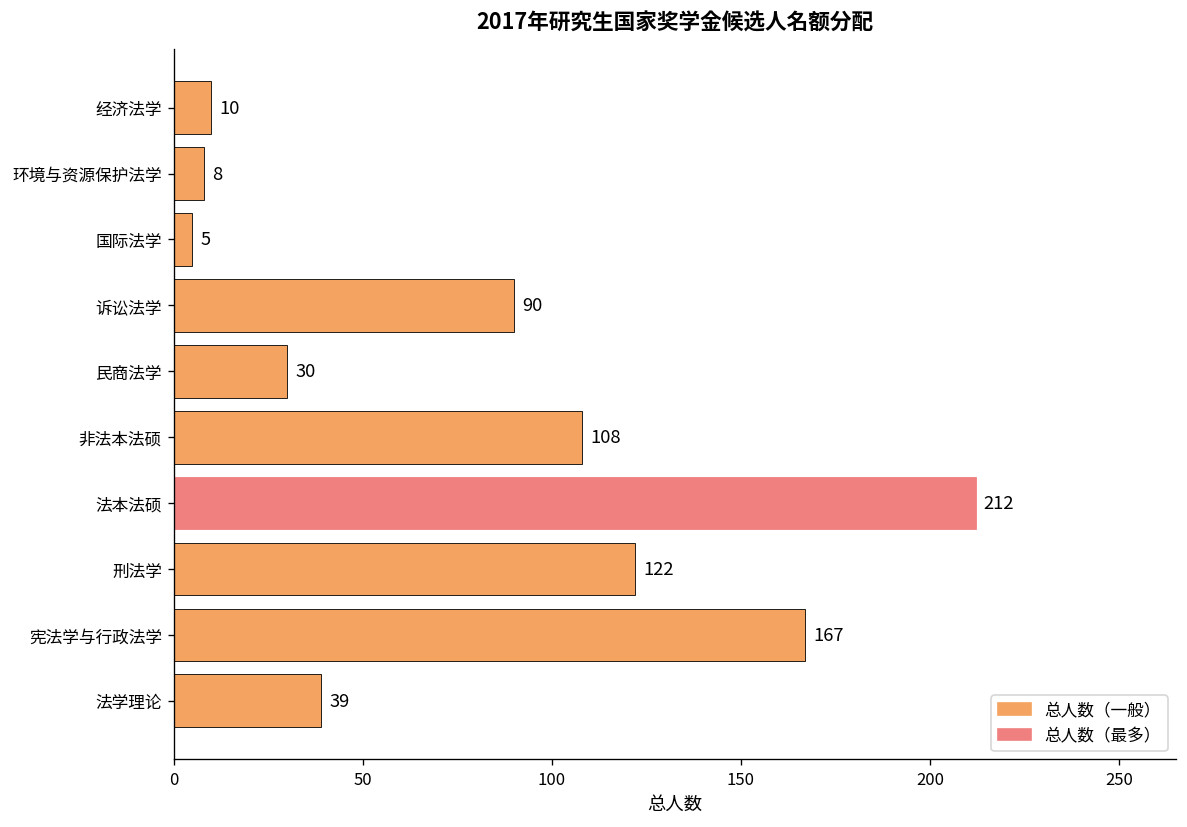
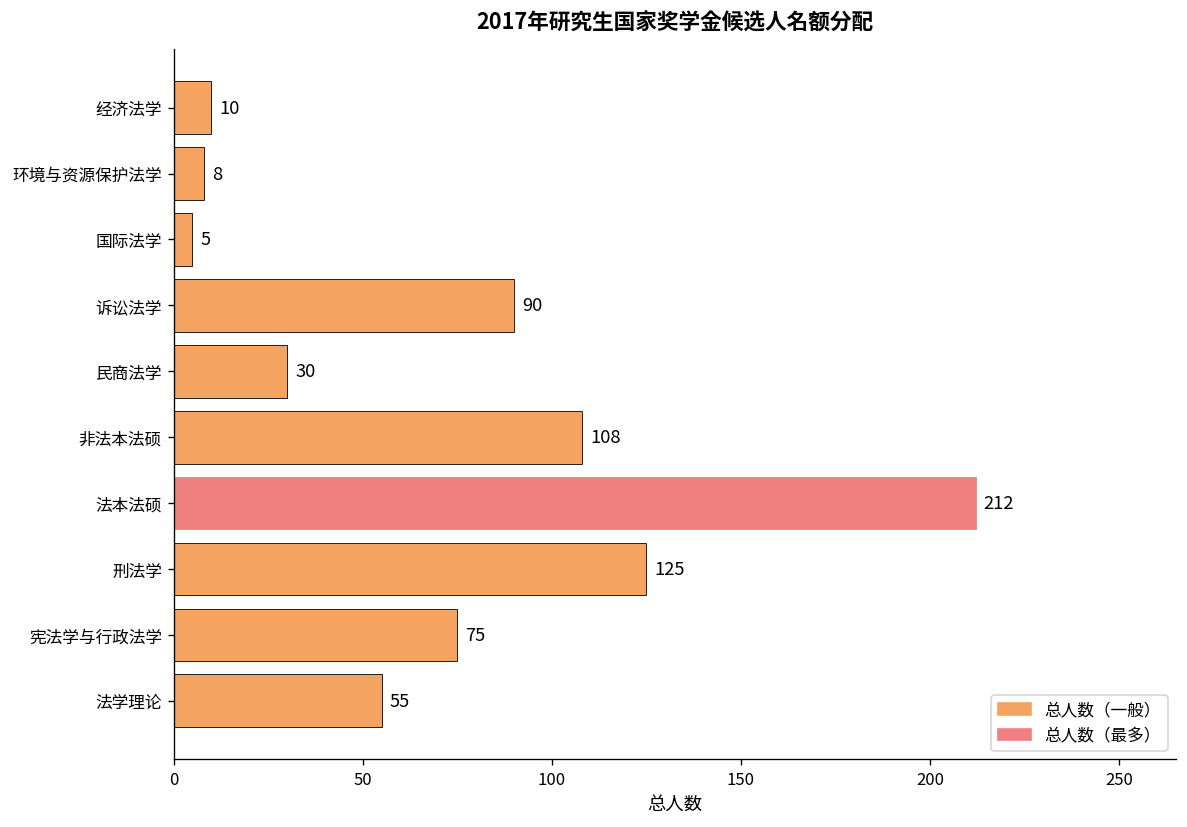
刑法学: 122 -> 125
宪法学与行政法学: 167 -> 75
法学理论: 39 -> 55
